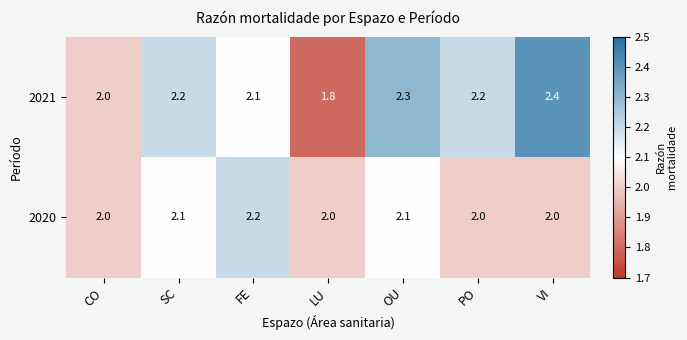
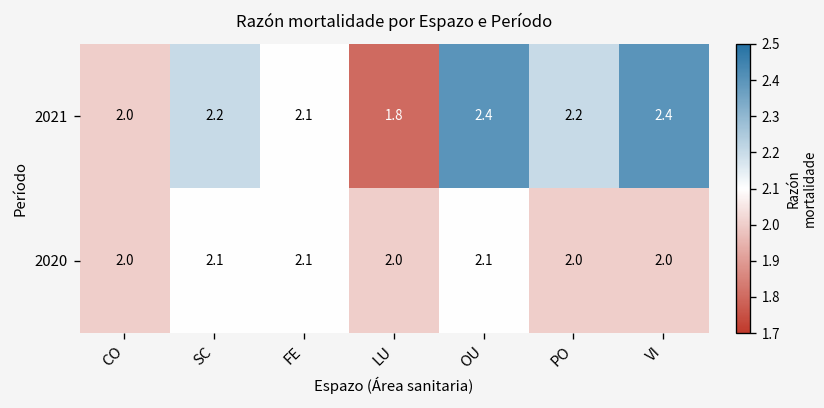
2021, OU: 2.3 -> 2.4
2020, FE: 2.2 -> 2.1
